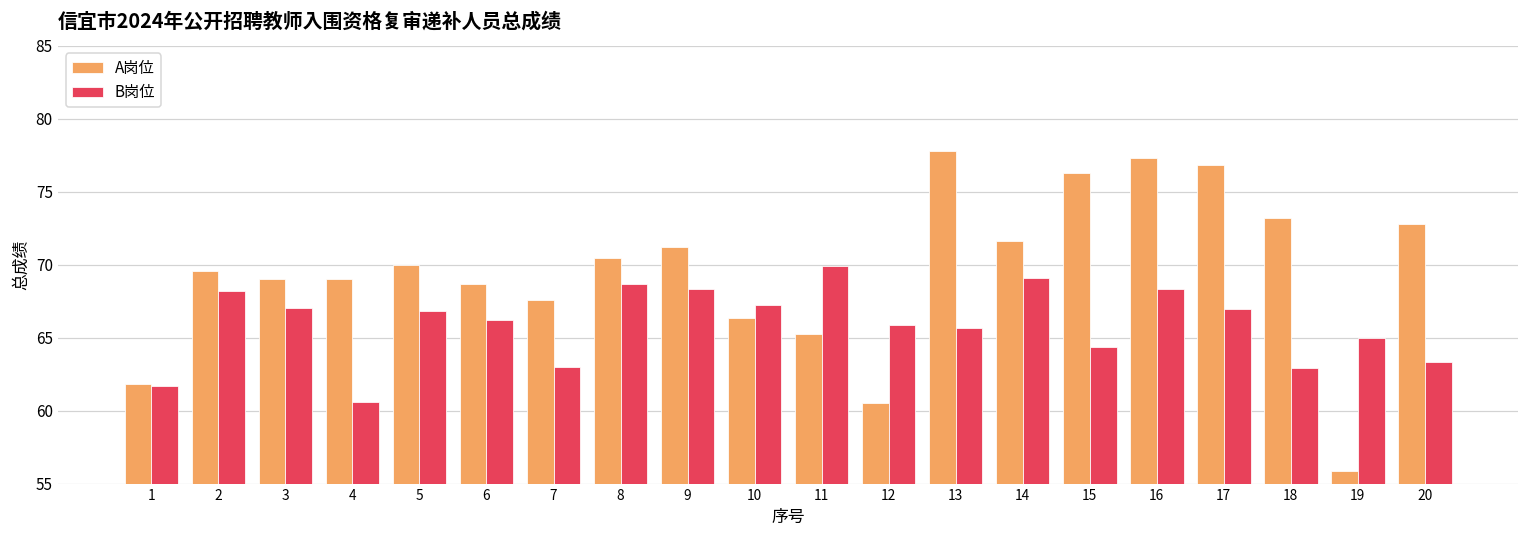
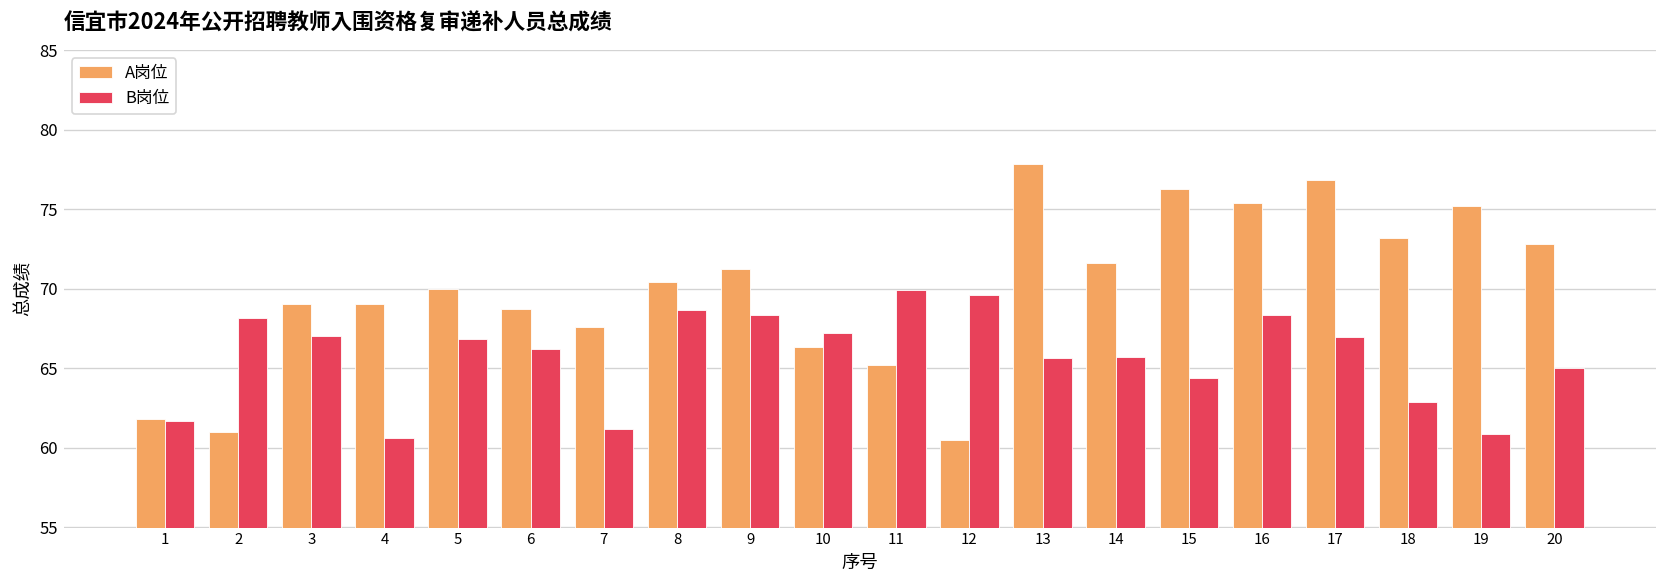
A岗位, 2: 69.6 -> 61.0
B岗位, 7: 63.0 -> 61.2
B岗位, 12: 65.9 -> 69.6
B岗位, 14: 69.1 -> 65.7
A岗位, 16: 77.3 -> 75.4
A岗位, 19: 55.8 -> 75.2
B岗位, 19: 65.0 -> 60.9
B岗位, 20: 63.3 -> 65.0
